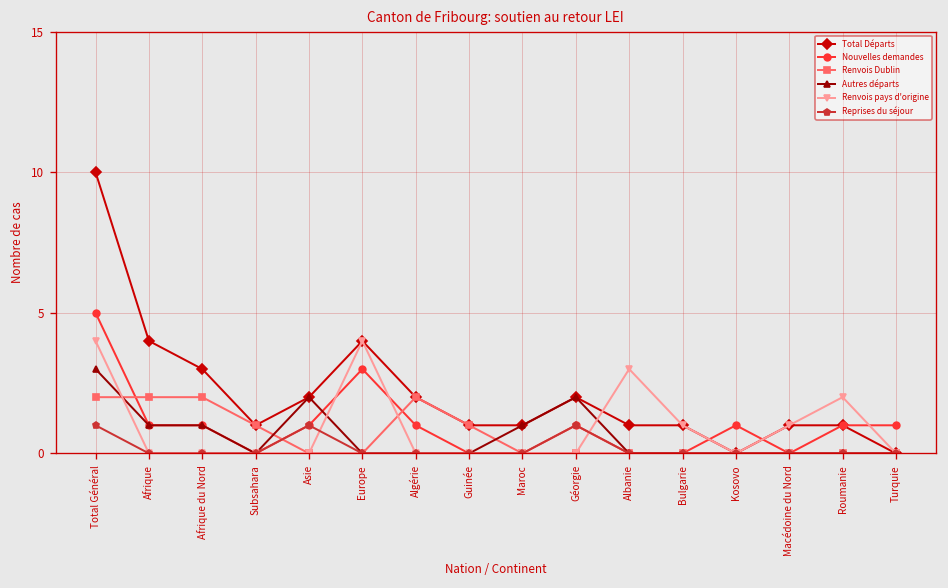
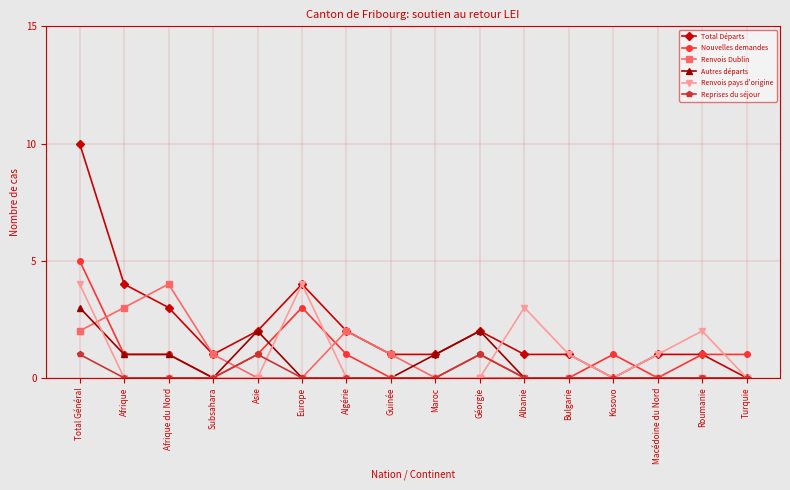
Renvois Dublin, Afrique: 2 -> 3
Renvois Dublin, Afrique du Nord: 2 -> 4
